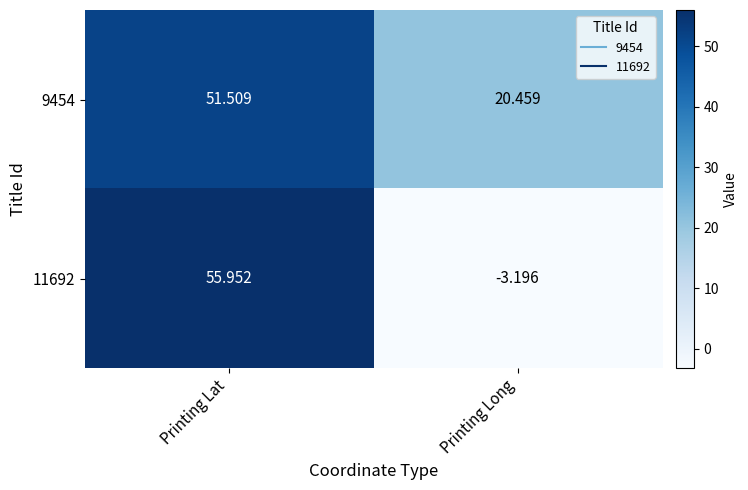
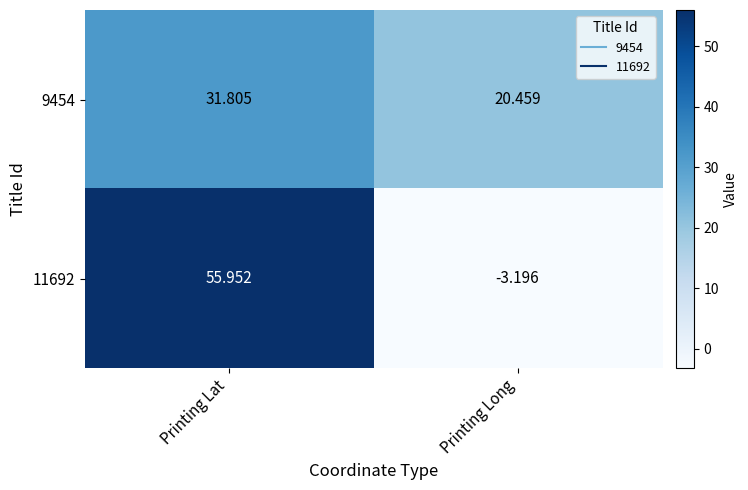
9454, Printing Lat: 51.509 -> 31.805
